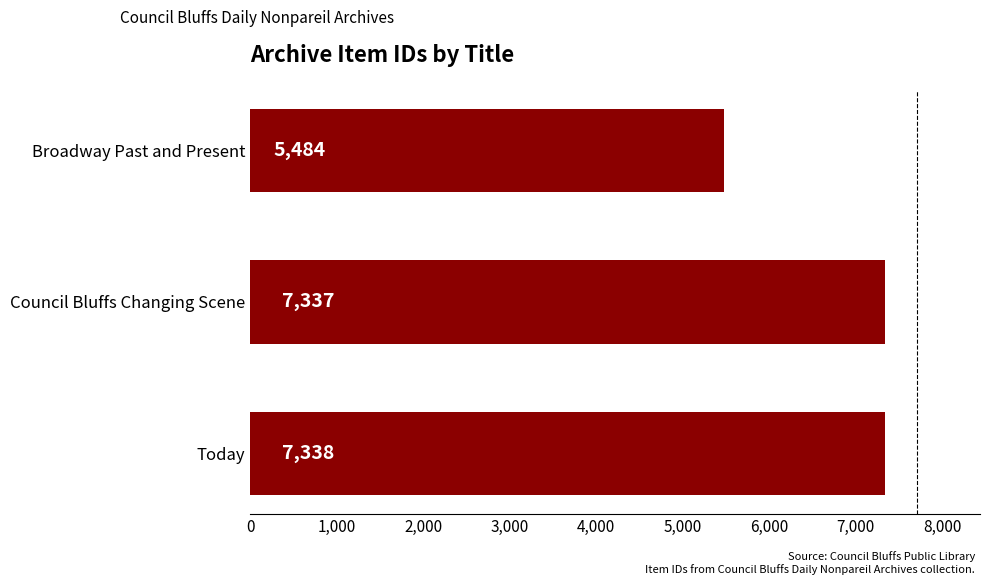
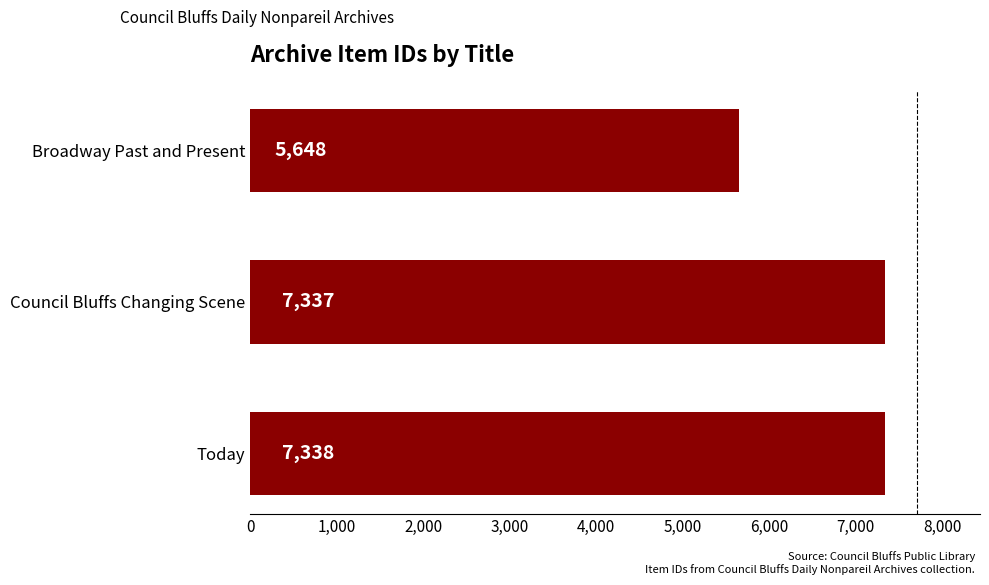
Broadway Past and Present: 5,484 -> 5,648
